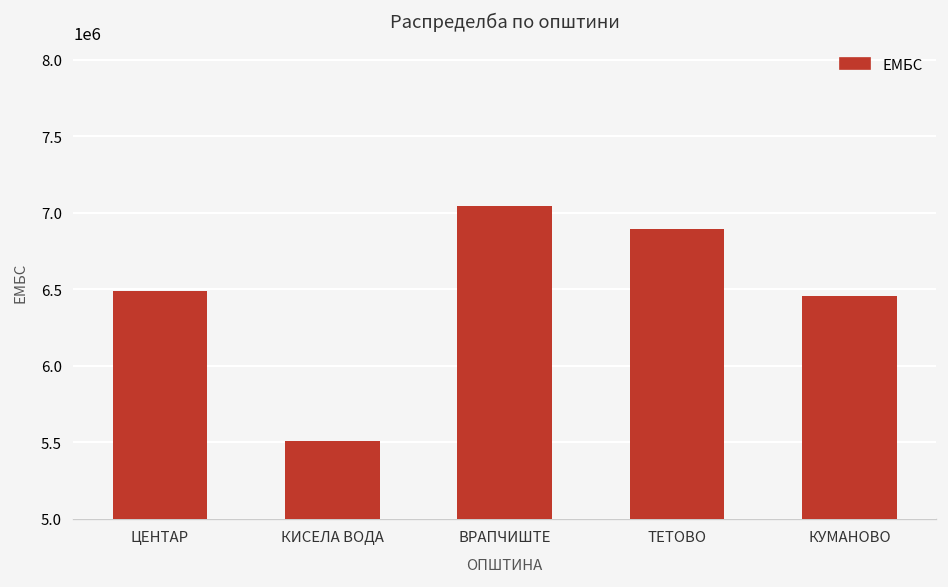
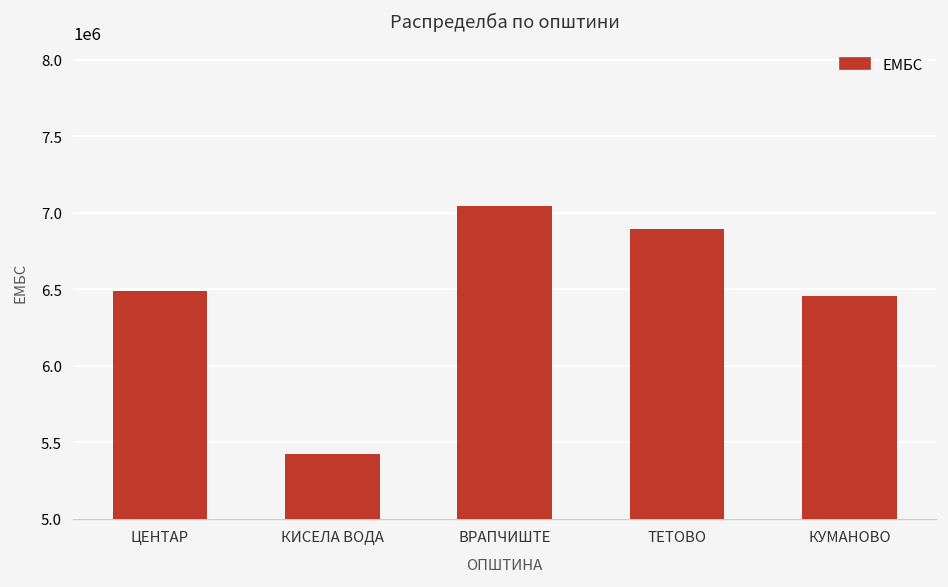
КИСЕЛА ВОДА: 5510000 -> 5430000
